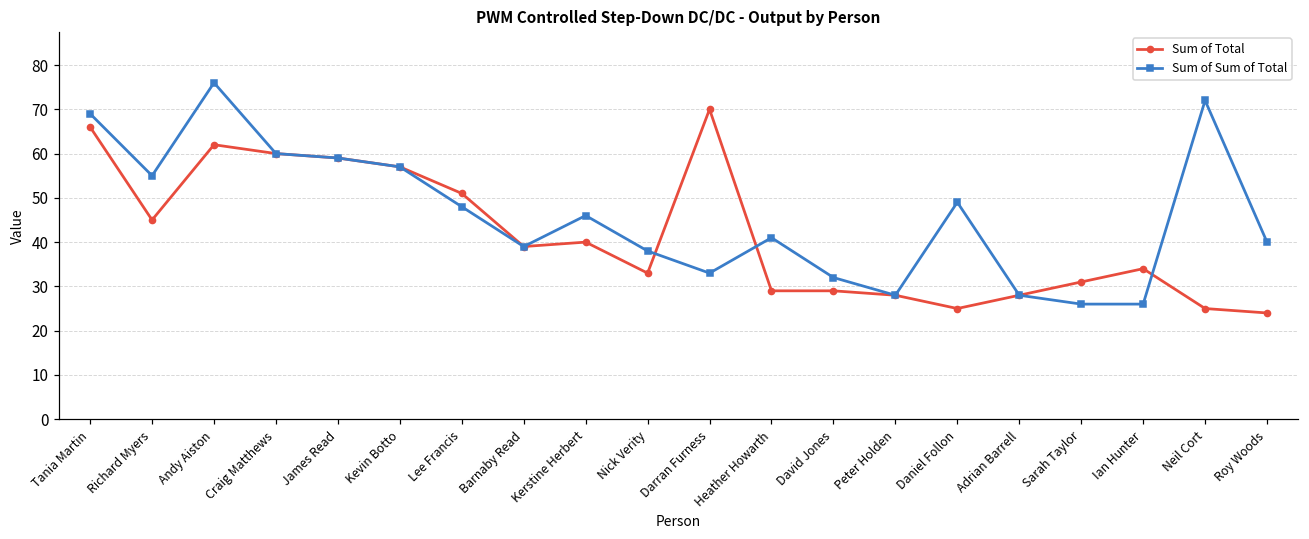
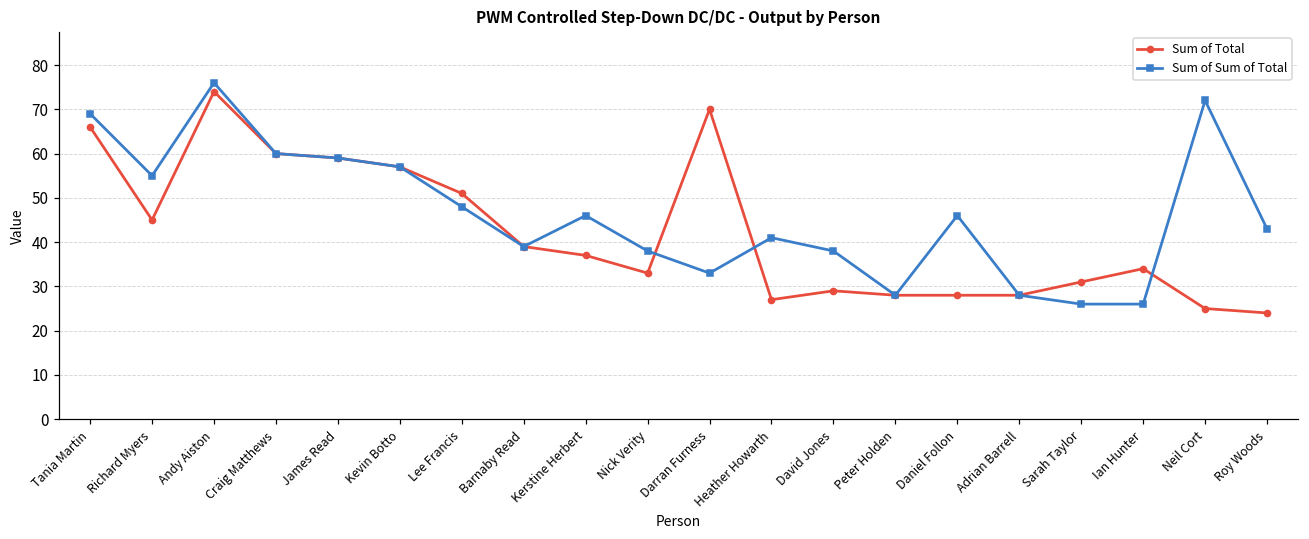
Sum of Total, Andy Aiston: 62 -> 74
Sum of Total, Kerstine Herbert: 40 -> 37
Sum of Total, Heather Howarth: 29 -> 27
Sum of Sum of Total, David Jones: 32 -> 38
Sum of Total, Daniel Follon: 25 -> 28
Sum of Sum of Total, Daniel Follon: 49 -> 46
Sum of Sum of Total, Roy Woods: 40 -> 43
